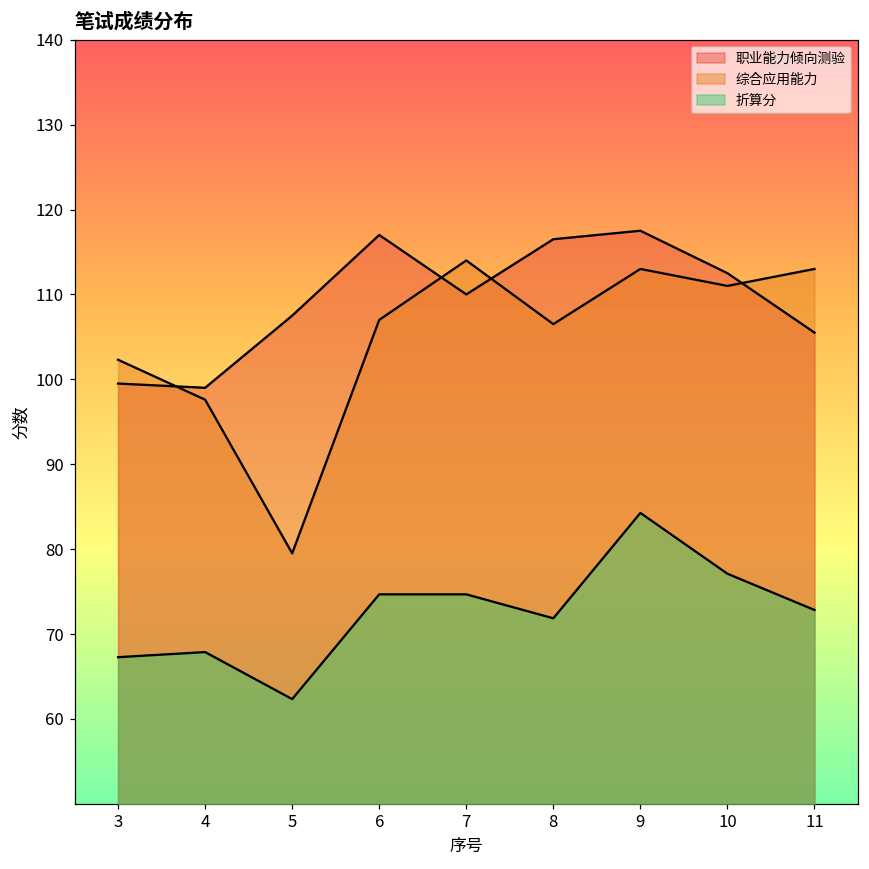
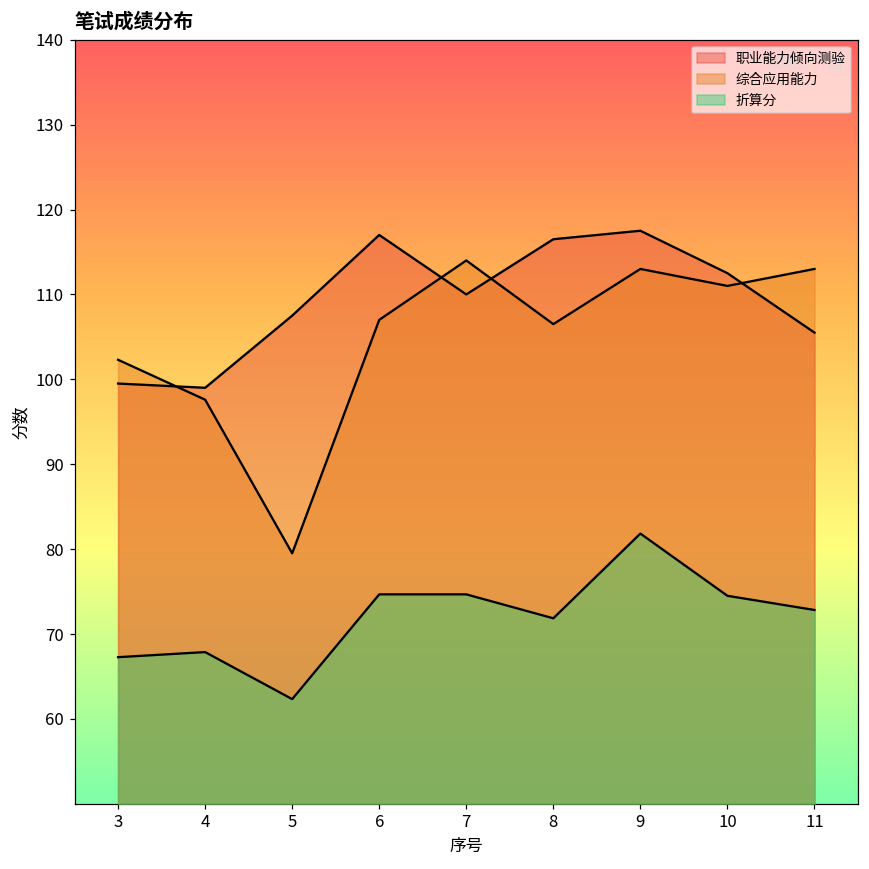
折算分, 9: 84 -> 82
折算分, 10: 77 -> 75
